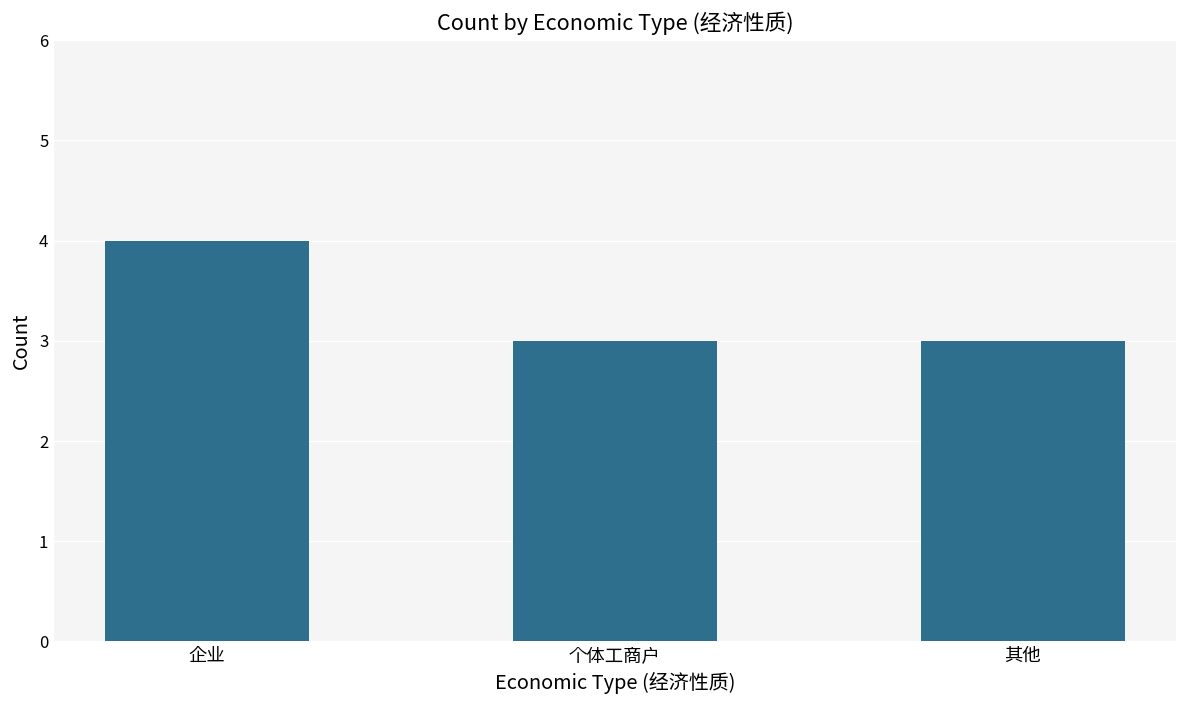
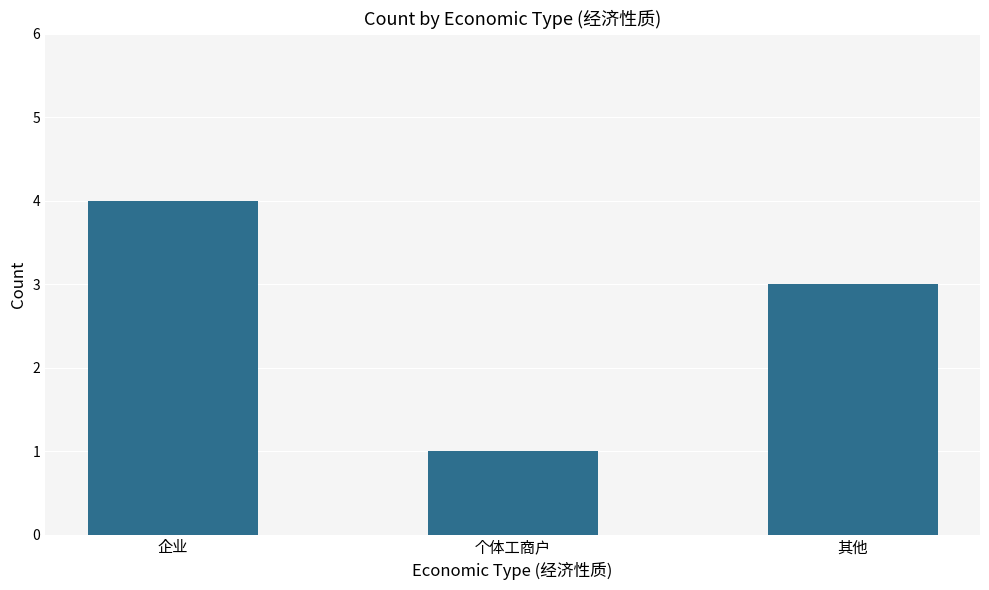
个体工商户: 3 -> 1
